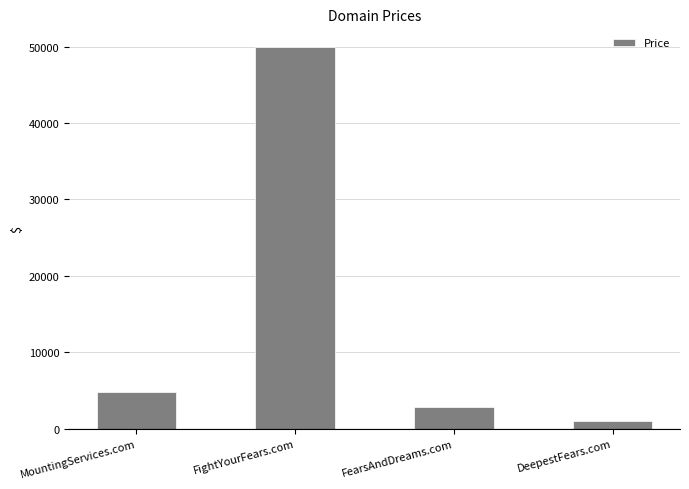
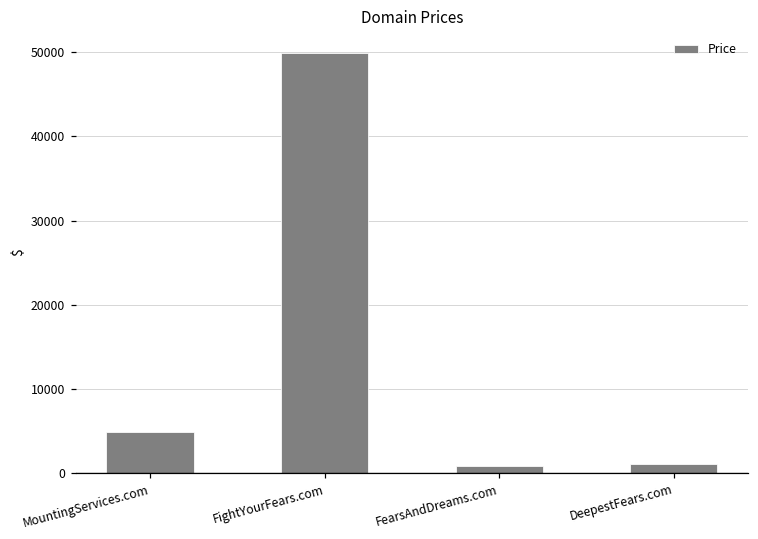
FearsAndDreams.com: 3000 -> 1000
